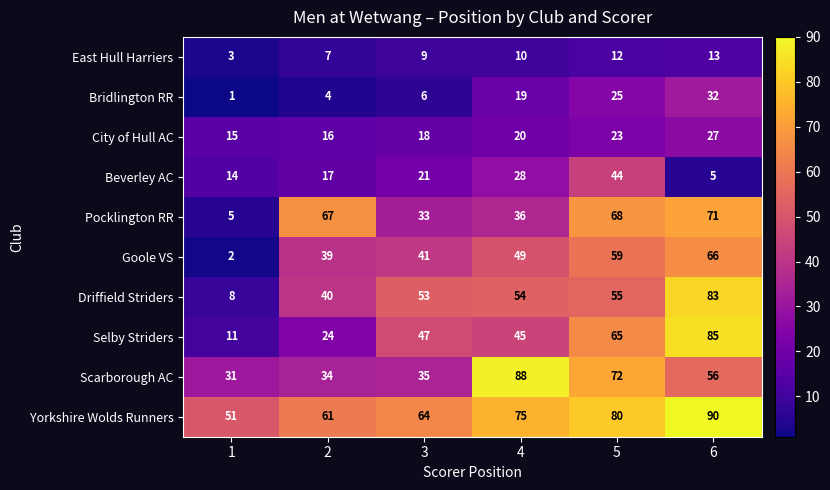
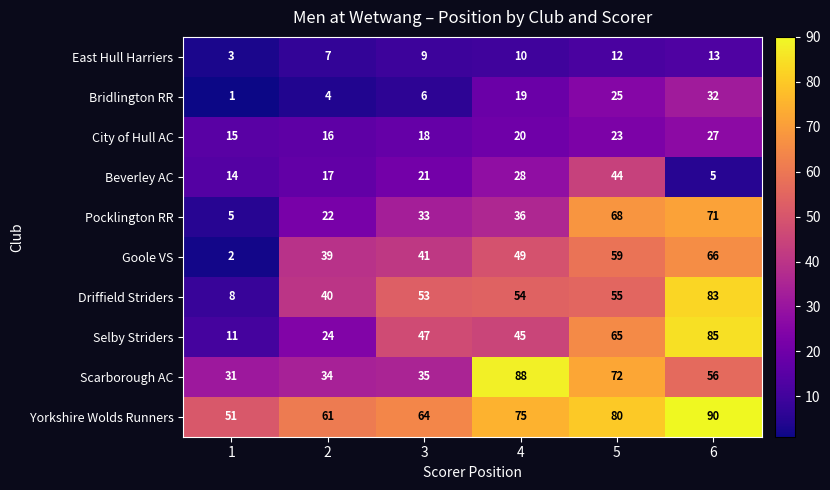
Pocklington RR, 2: 67 -> 22
